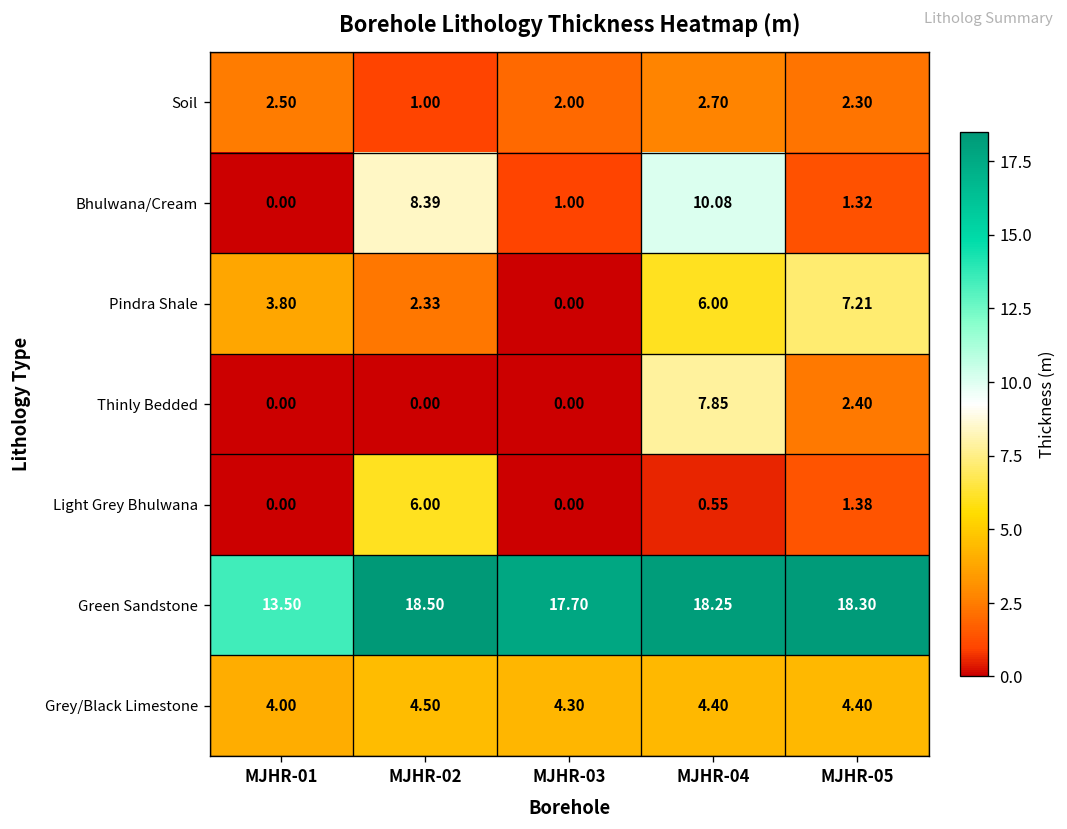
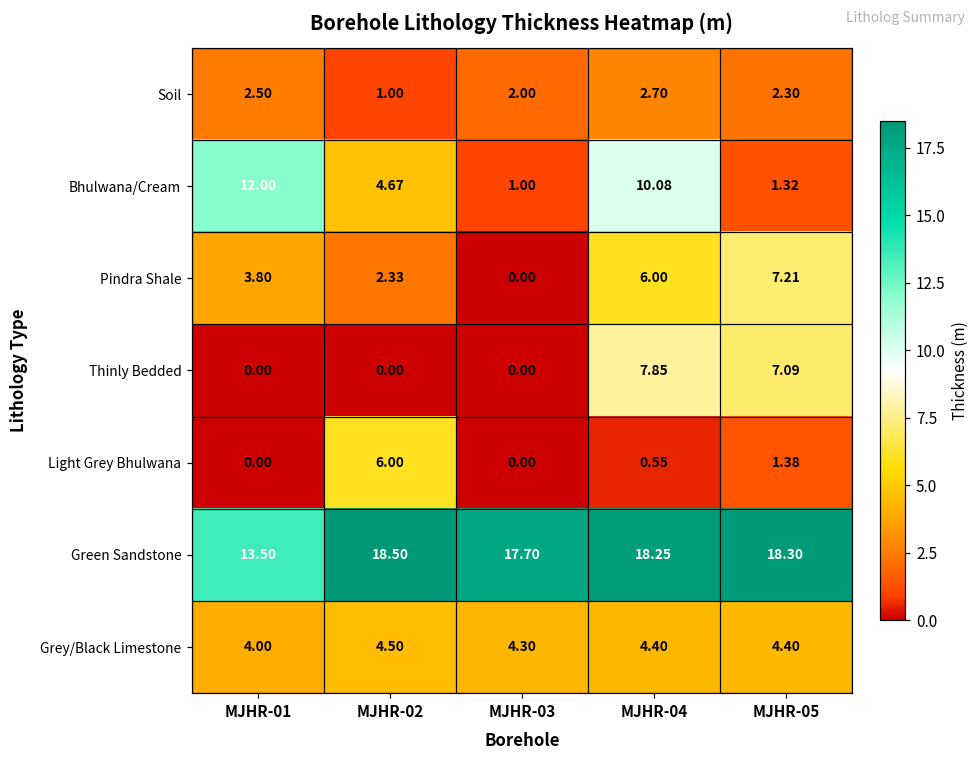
Bhulwana/Cream, MJHR-01: 0.00 -> 12.00
Bhulwana/Cream, MJHR-02: 8.39 -> 4.67
Thinly Bedded, MJHR-05: 2.40 -> 7.09
